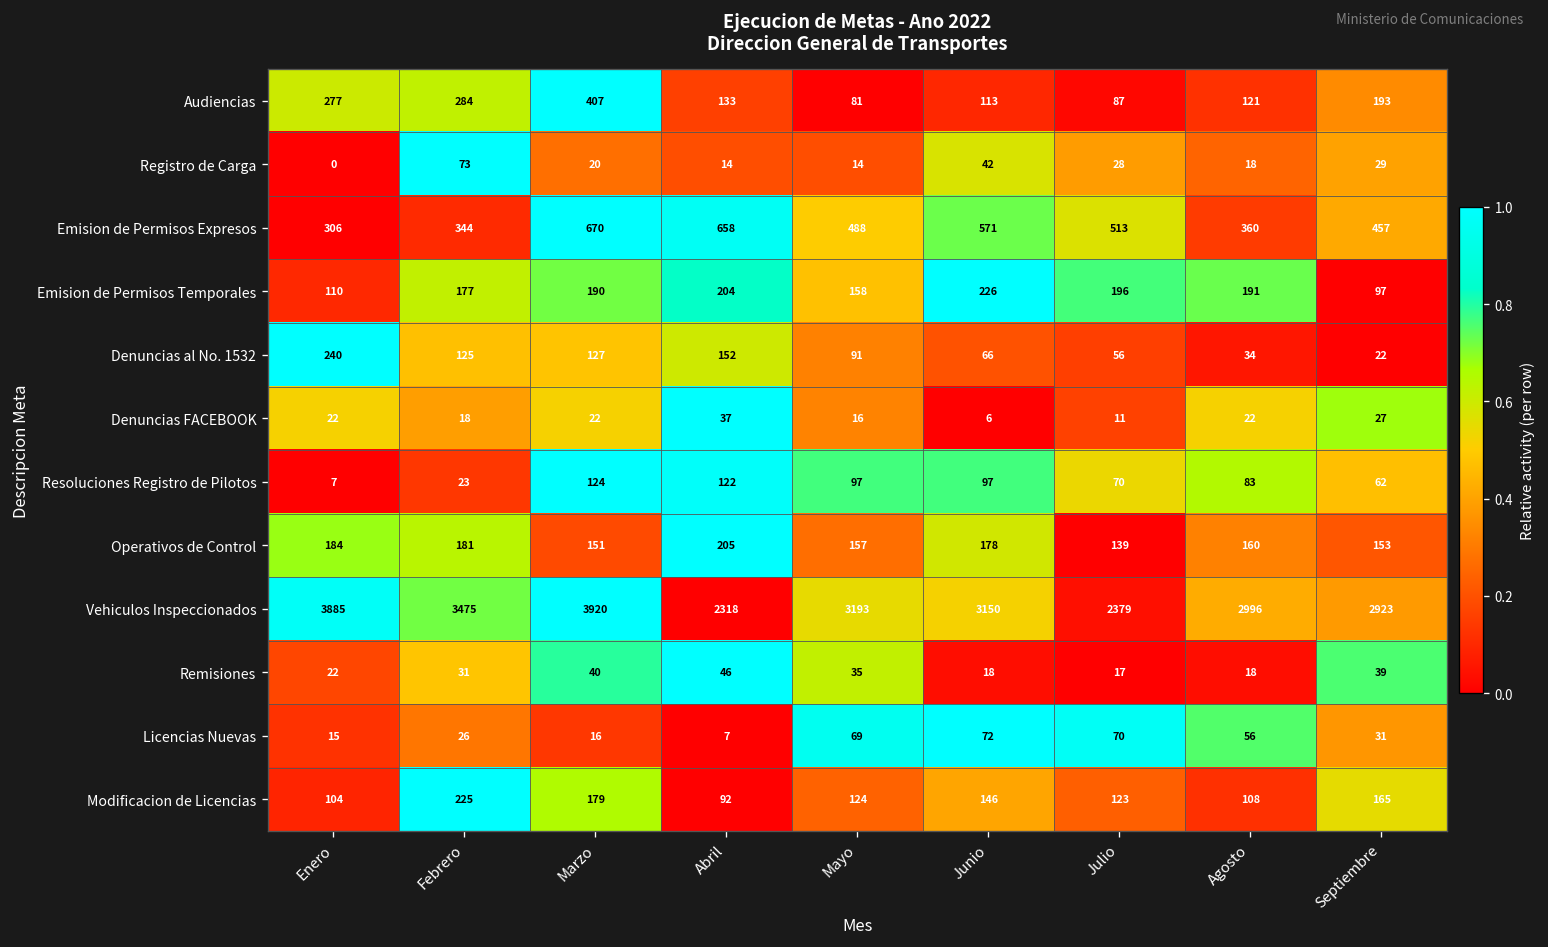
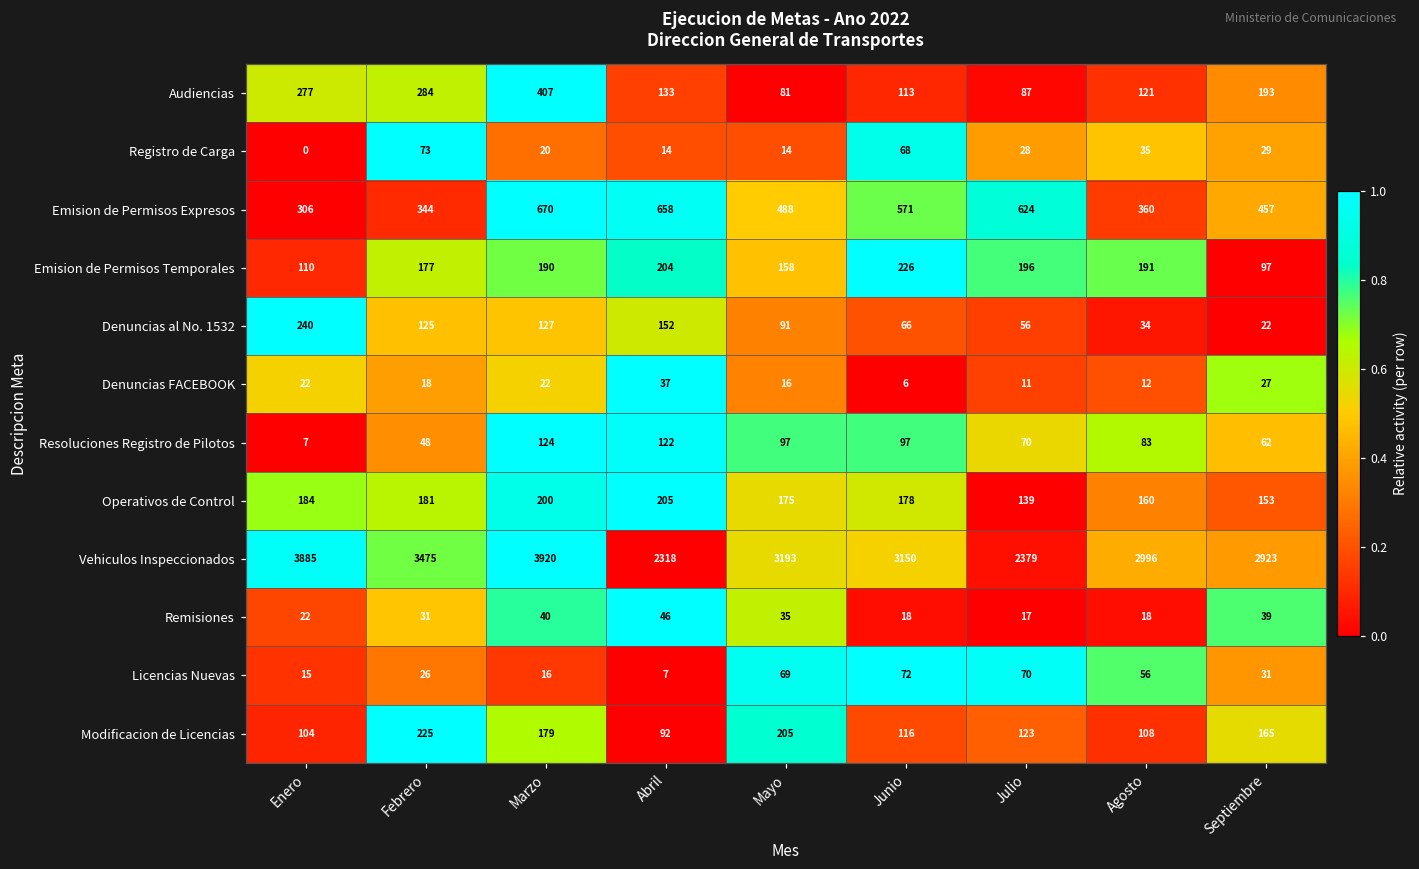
Registro de Carga, Junio: 42 -> 68
Registro de Carga, Agosto: 18 -> 35
Emision de Permisos Expresos, Julio: 513 -> 624
Denuncias FACEBOOK, Agosto: 22 -> 12
Resoluciones Registro de Pilotos, Febrero: 23 -> 48
Operativos de Control, Marzo: 151 -> 200
Operativos de Control, Mayo: 157 -> 175
Modificacion de Licencias, Mayo: 124 -> 205
Modificacion de Licencias, Junio: 146 -> 116
